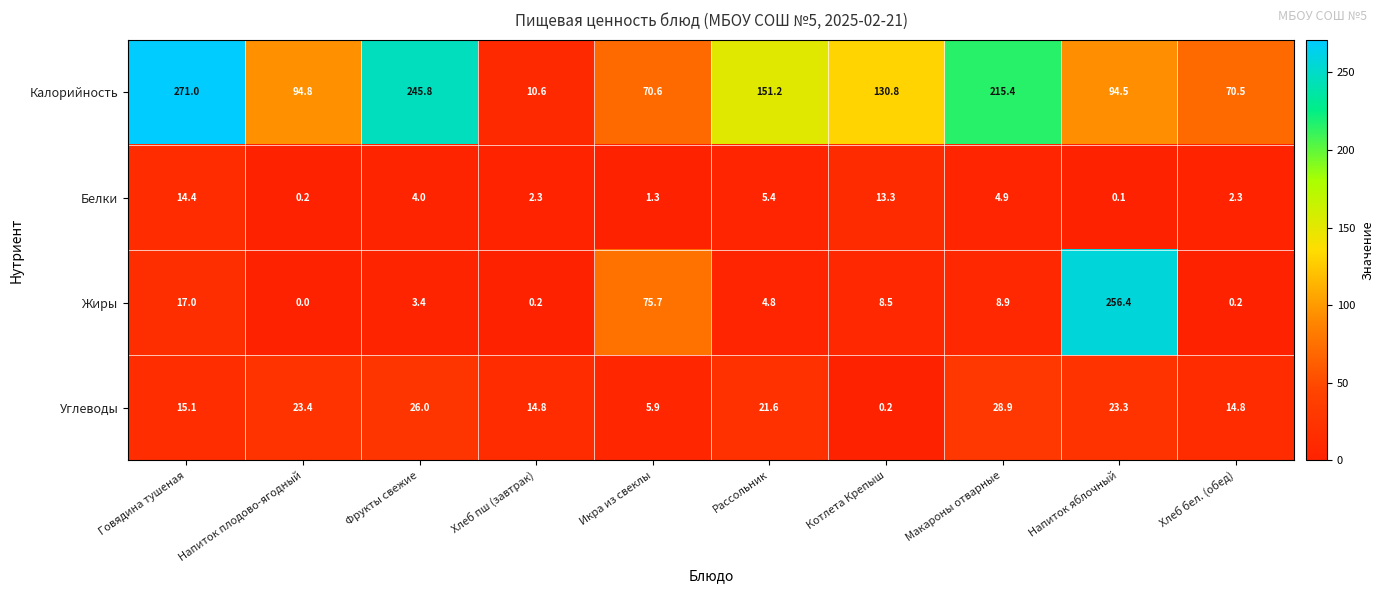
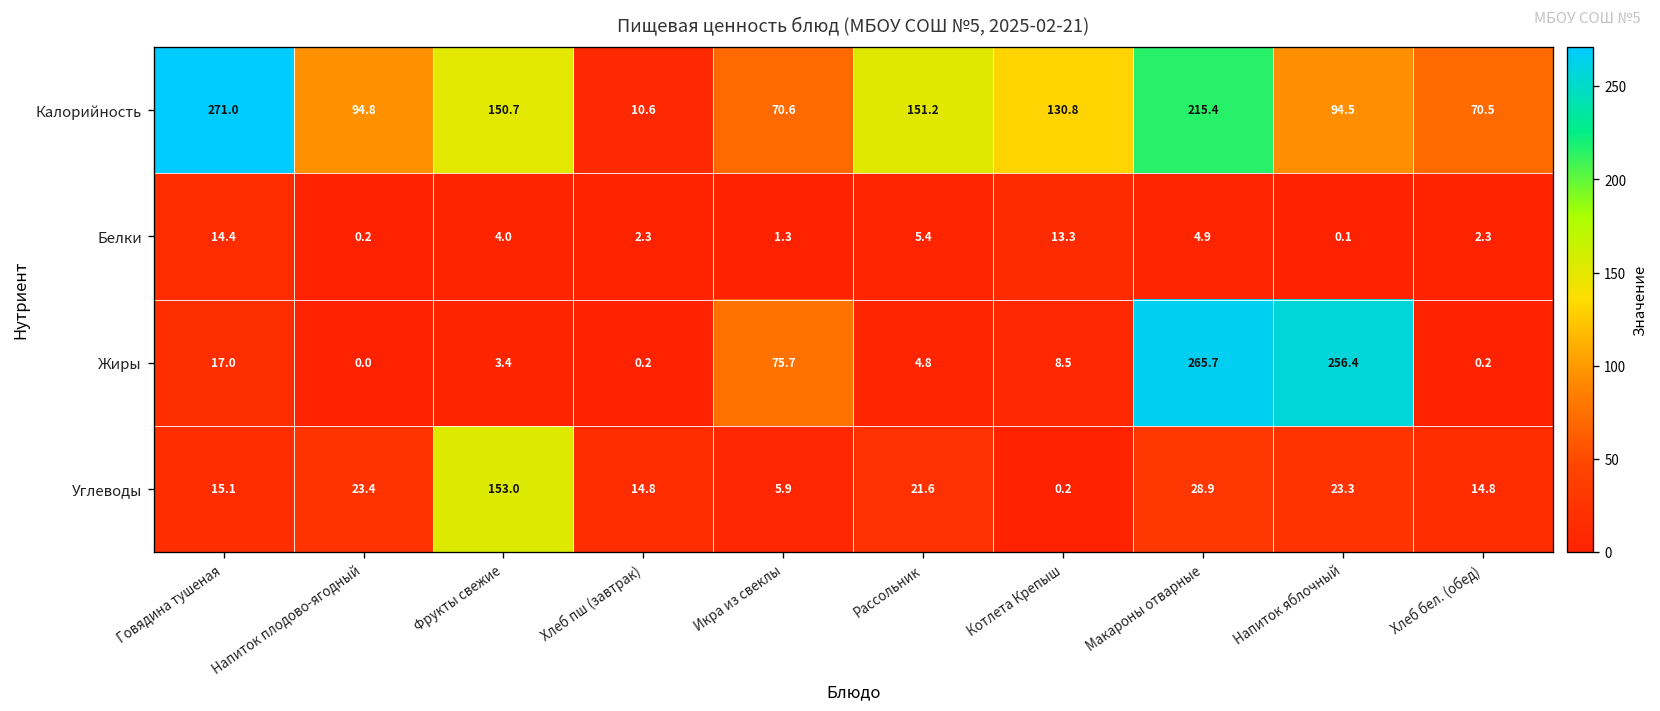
Калорийность, Фрукты свежие: 245.8 -> 150.7
Жиры, Макароны отварные: 8.9 -> 265.7
Углеводы, Фрукты свежие: 26.0 -> 153.0
